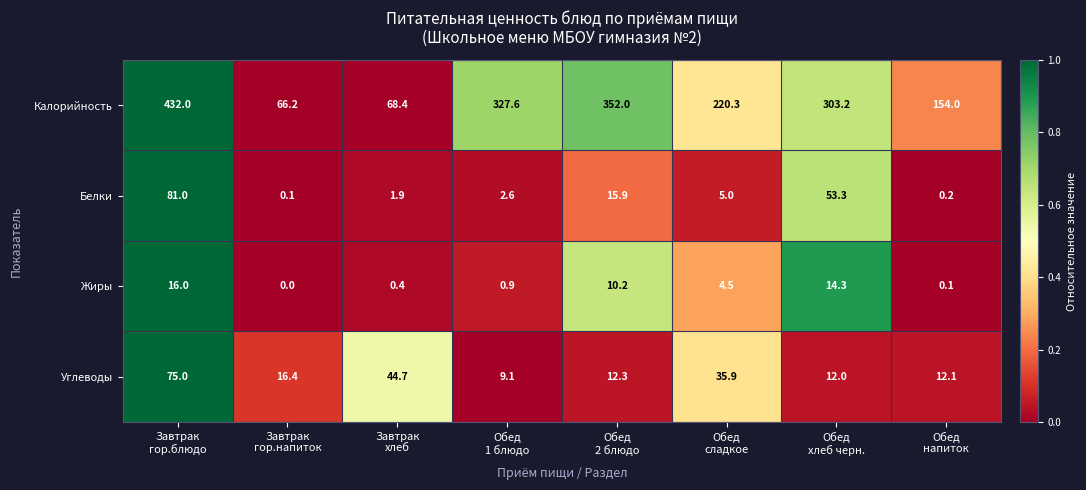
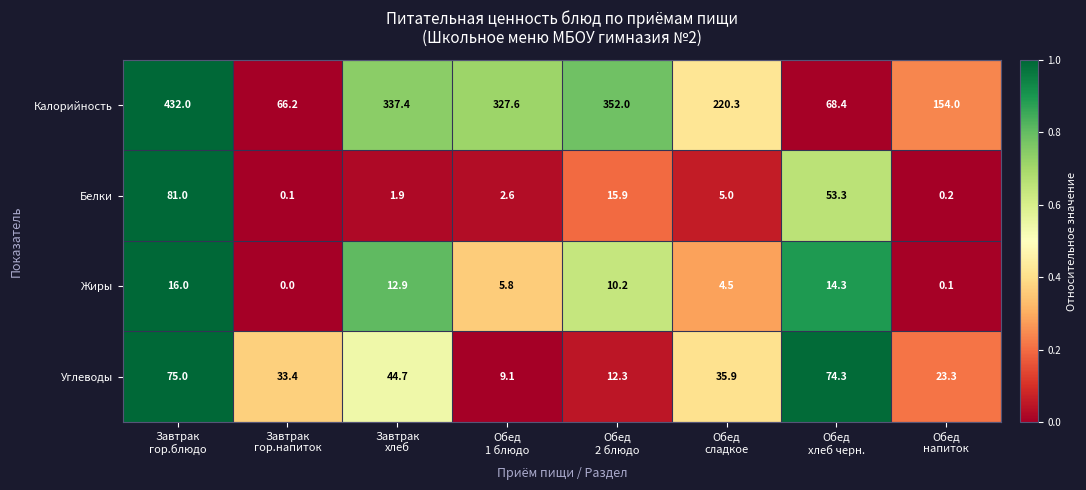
Калорийность, Завтрак хлеб: 68.4 -> 337.4
Калорийность, Обед хлеб черн.: 303.2 -> 68.4
Жиры, Завтрак хлеб: 0.4 -> 12.9
Жиры, Обед 1 блюдо: 0.9 -> 5.8
Углеводы, Завтрак гор.напиток: 16.4 -> 33.4
Углеводы, Обед хлеб черн.: 12.0 -> 74.3
Углеводы, Обед напиток: 12.1 -> 23.3
